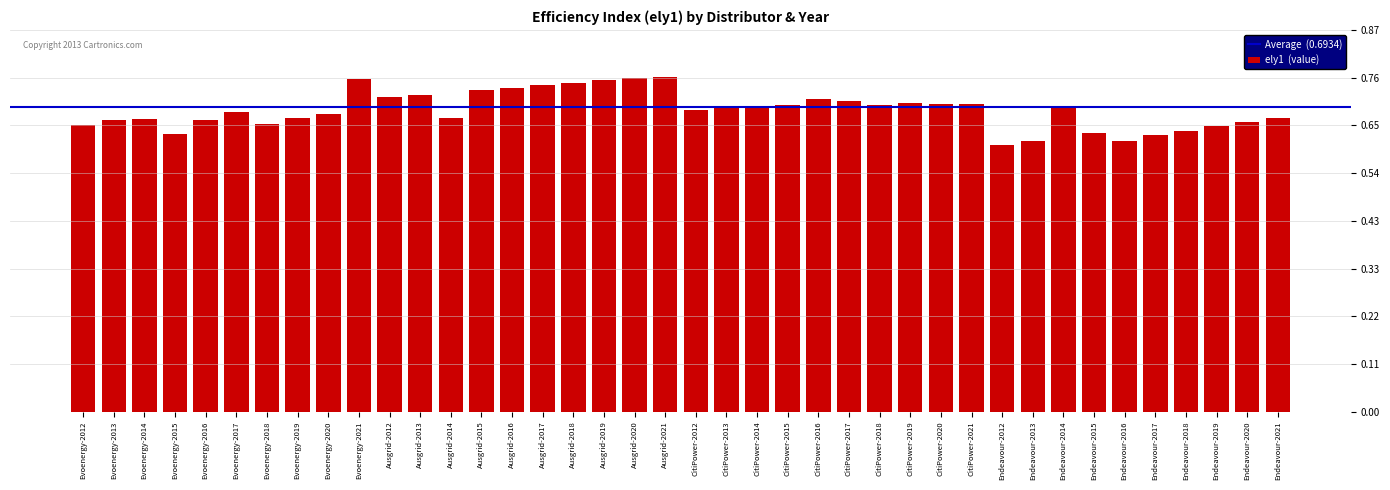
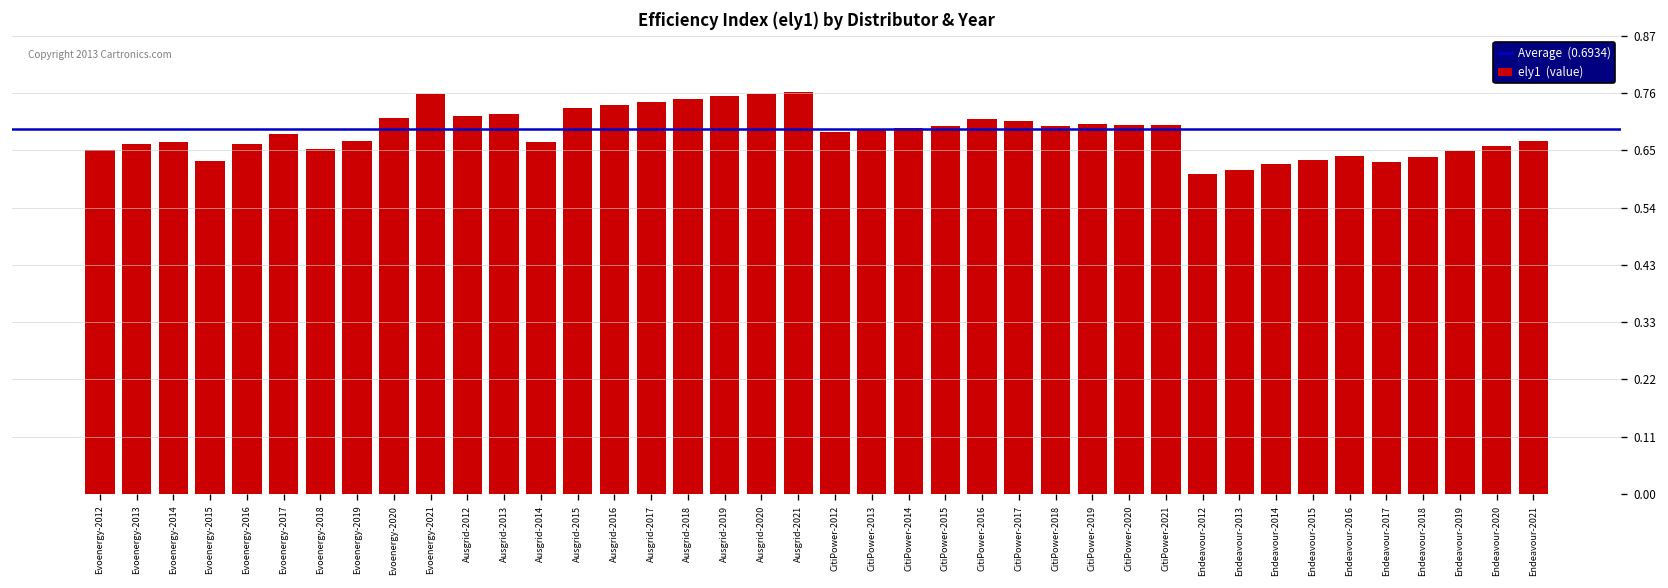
Evoenergy-2020: 0.68 -> 0.71
Endeavour-2014: 0.70 -> 0.63
Endeavour-2016: 0.62 -> 0.64
